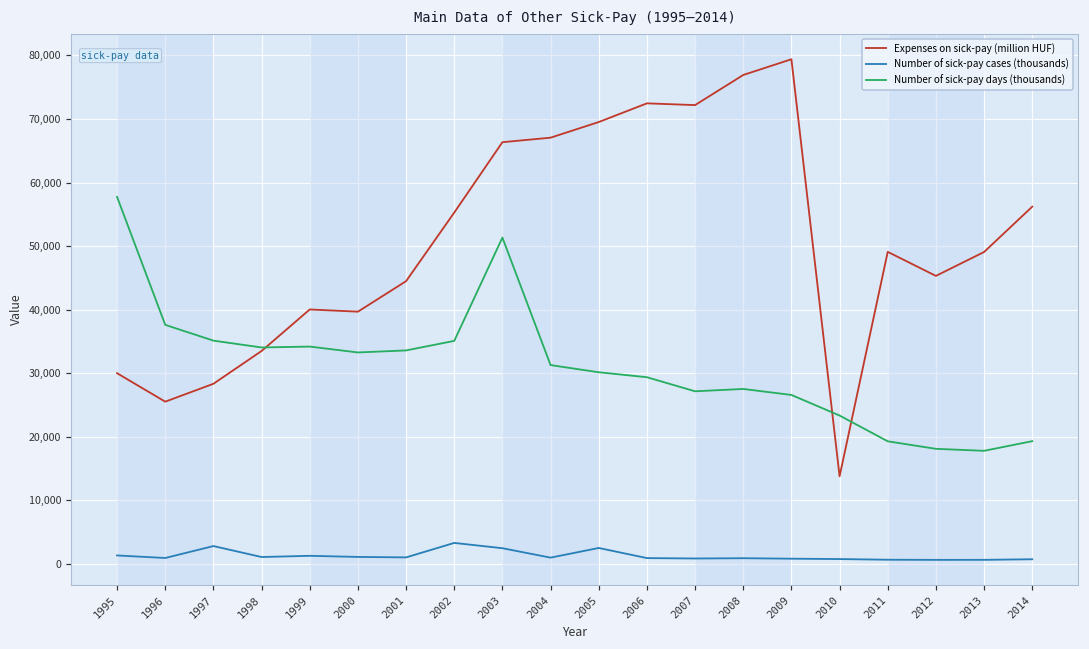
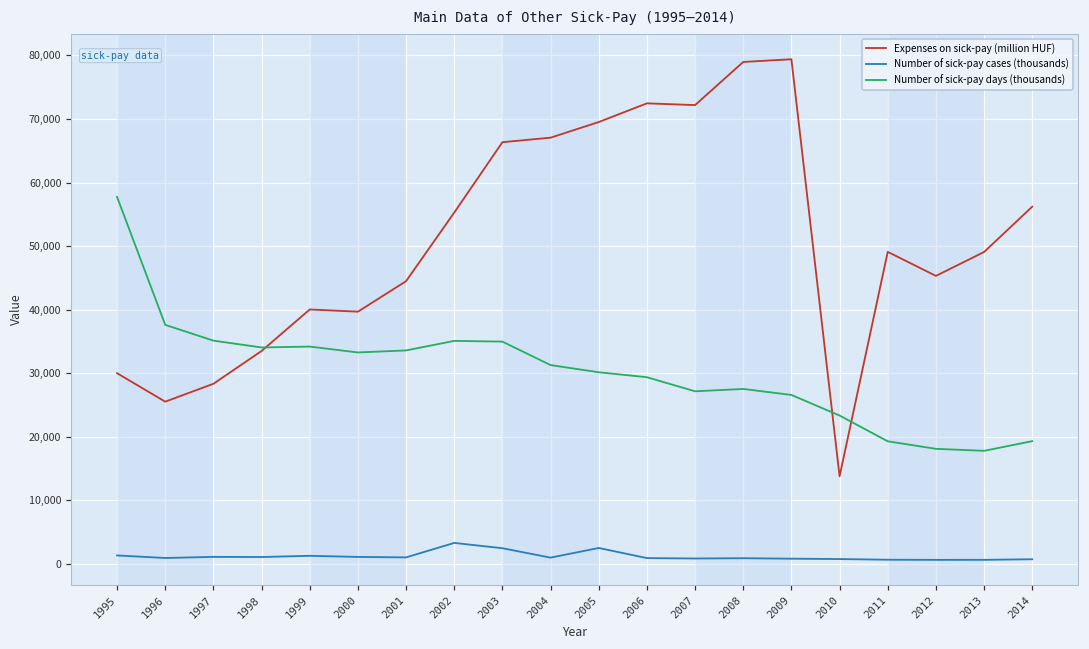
Number of sick-pay cases (thousands), 1997: 3,000 -> 1,000
Number of sick-pay days (thousands), 2003: 51,000 -> 35,000
Expenses on sick-pay (million HUF), 2008: 77,000 -> 79,000
